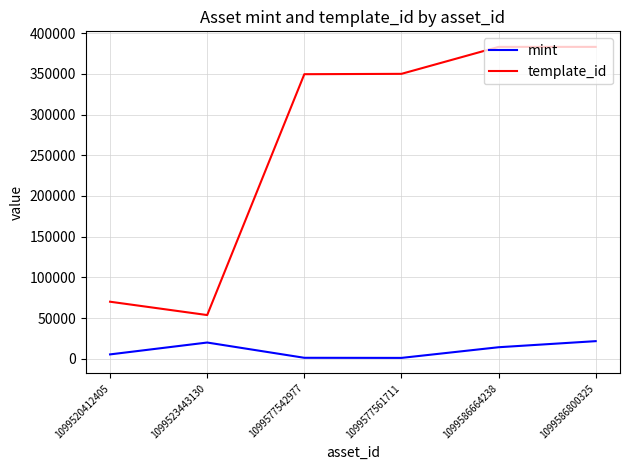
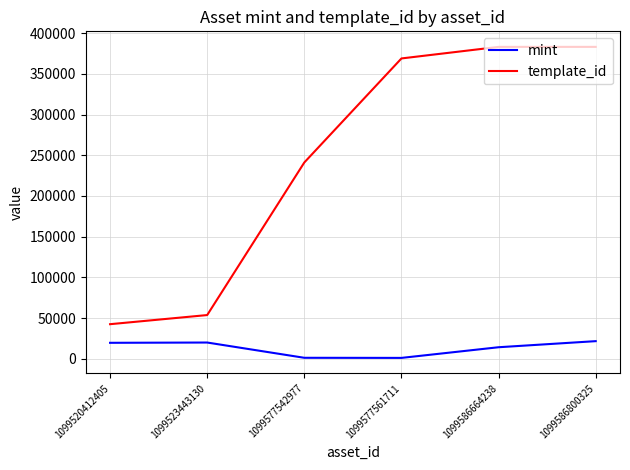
mint, 1099520412405: 10000 -> 20000
template_id, 1099520412405: 70000 -> 40000
template_id, 1099577542977: 350000 -> 240000
template_id, 1099577561711: 350000 -> 370000
